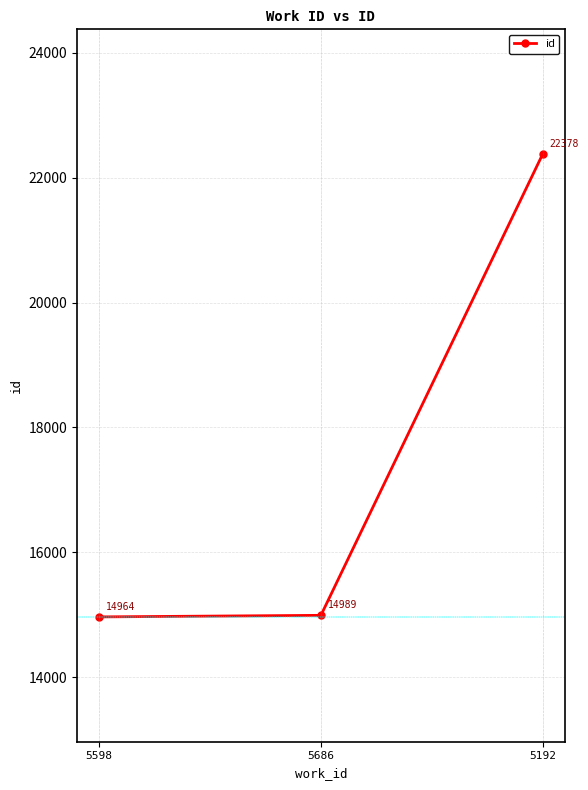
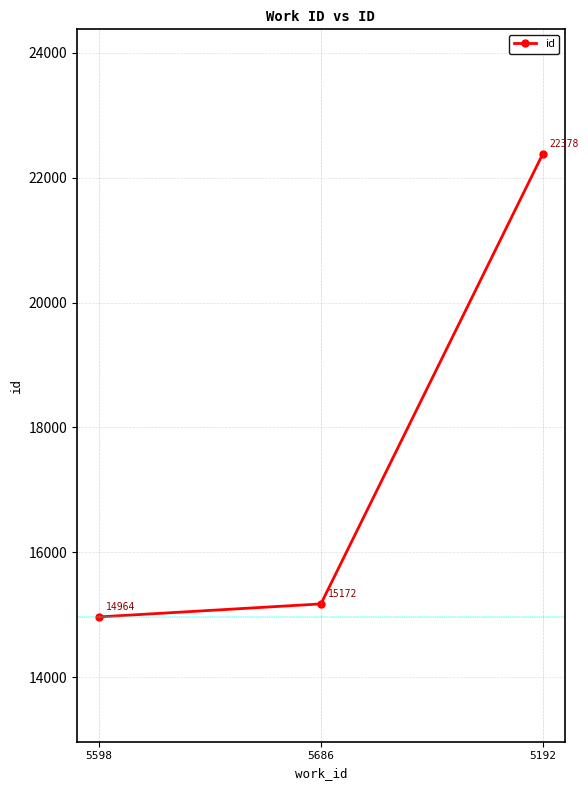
5686: 14989 -> 15172
